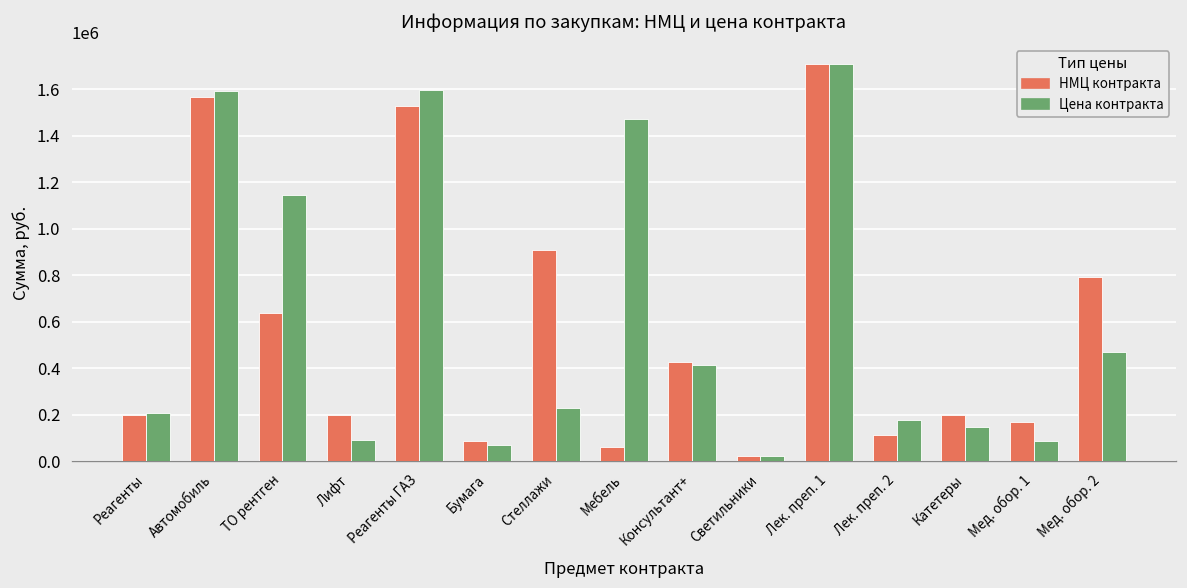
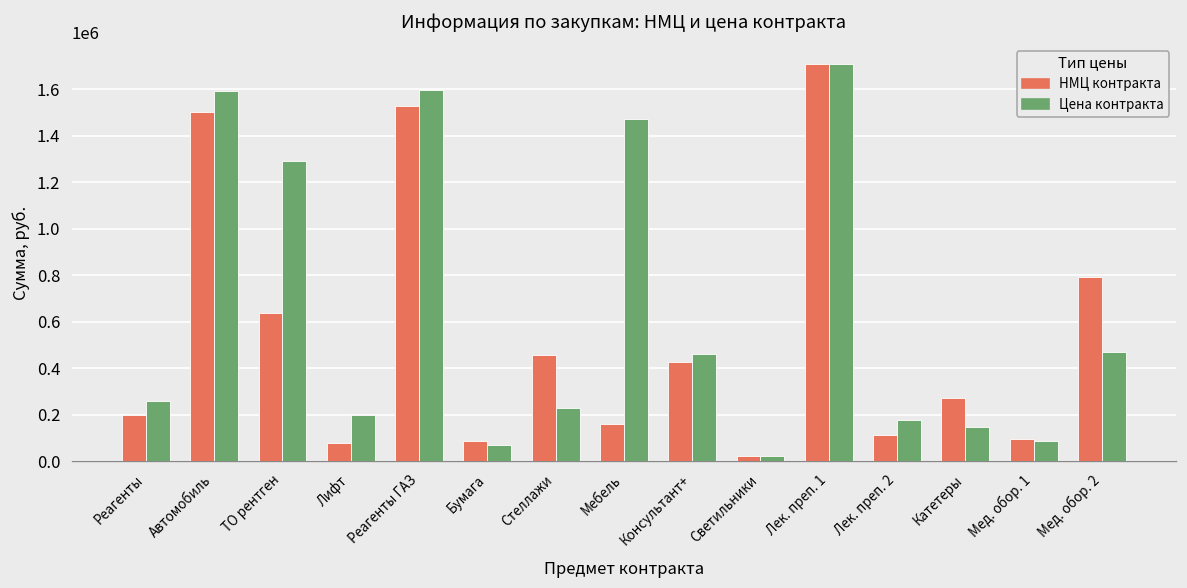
Цена контракта, Реагенты: 210000 -> 260000
НМЦ контракта, Автомобиль: 1560000 -> 1500000
Цена контракта, ТО рентген: 1150000 -> 1290000
НМЦ контракта, Лифт: 200000 -> 80000
Цена контракта, Лифт: 90000 -> 200000
НМЦ контракта, Стеллажи: 910000 -> 460000
НМЦ контракта, Мебель: 60000 -> 160000
Цена контракта, Консультант+: 410000 -> 460000
НМЦ контракта, Катетеры: 200000 -> 270000
НМЦ контракта, Мед. обор. 1: 170000 -> 100000
